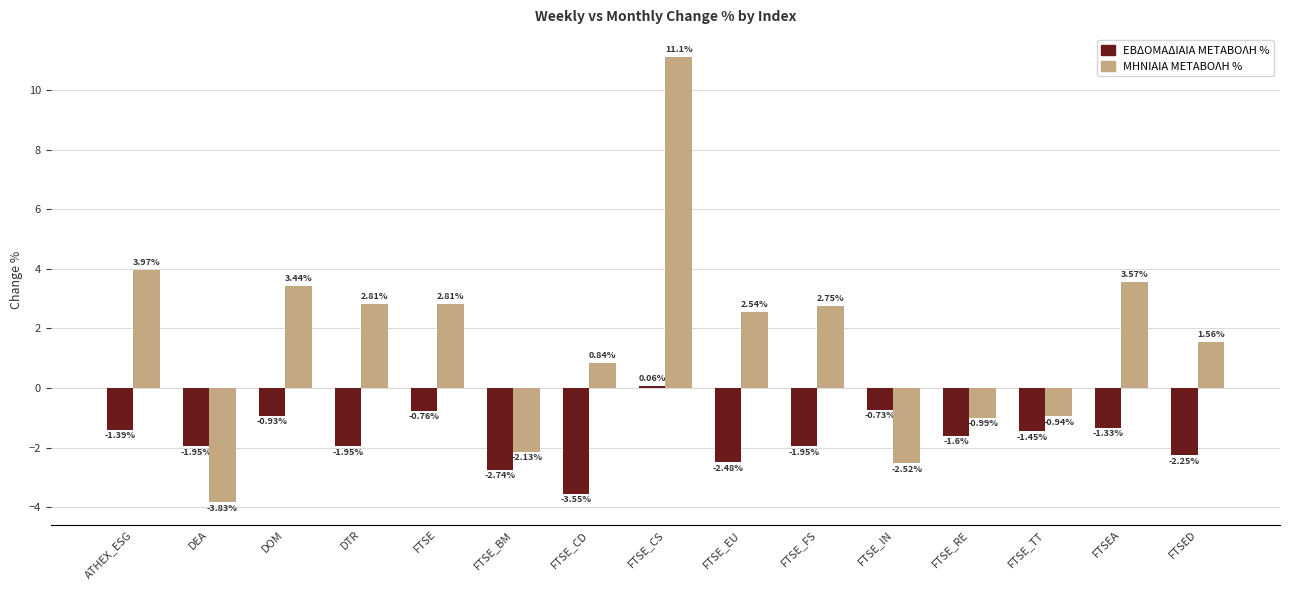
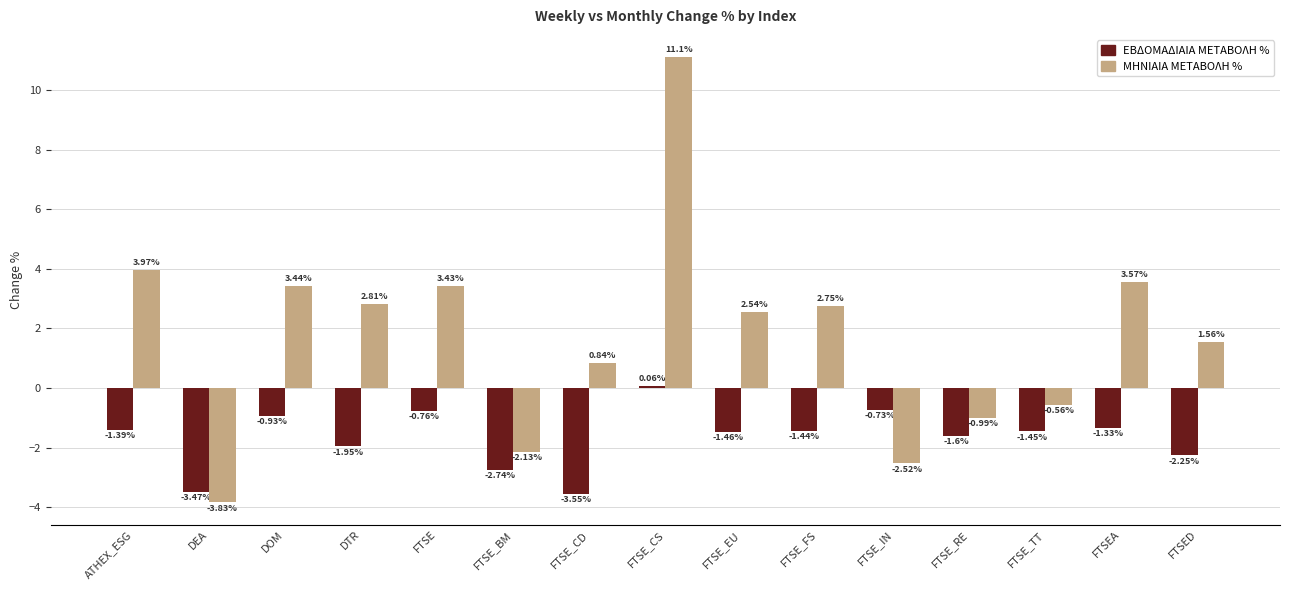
ΕΒΔΟΜΑΔΙΑΙΑ ΜΕΤΑΒΟΛΗ %, DEA: -1.95% -> -3.47%
ΜΗΝΙΑΙΑ ΜΕΤΑΒΟΛΗ %, FTSE: 2.81% -> 3.43%
ΕΒΔΟΜΑΔΙΑΙΑ ΜΕΤΑΒΟΛΗ %, FTSE_EU: -2.48% -> -1.46%
ΕΒΔΟΜΑΔΙΑΙΑ ΜΕΤΑΒΟΛΗ %, FTSE_FS: -1.95% -> -1.44%
ΜΗΝΙΑΙΑ ΜΕΤΑΒΟΛΗ %, FTSE_TT: -0.94% -> -0.56%
